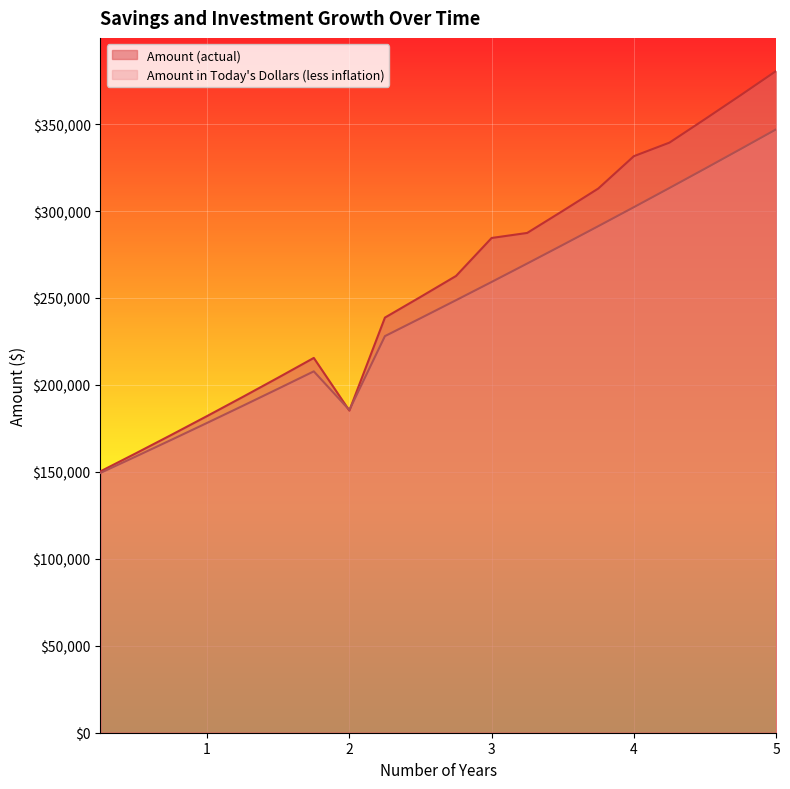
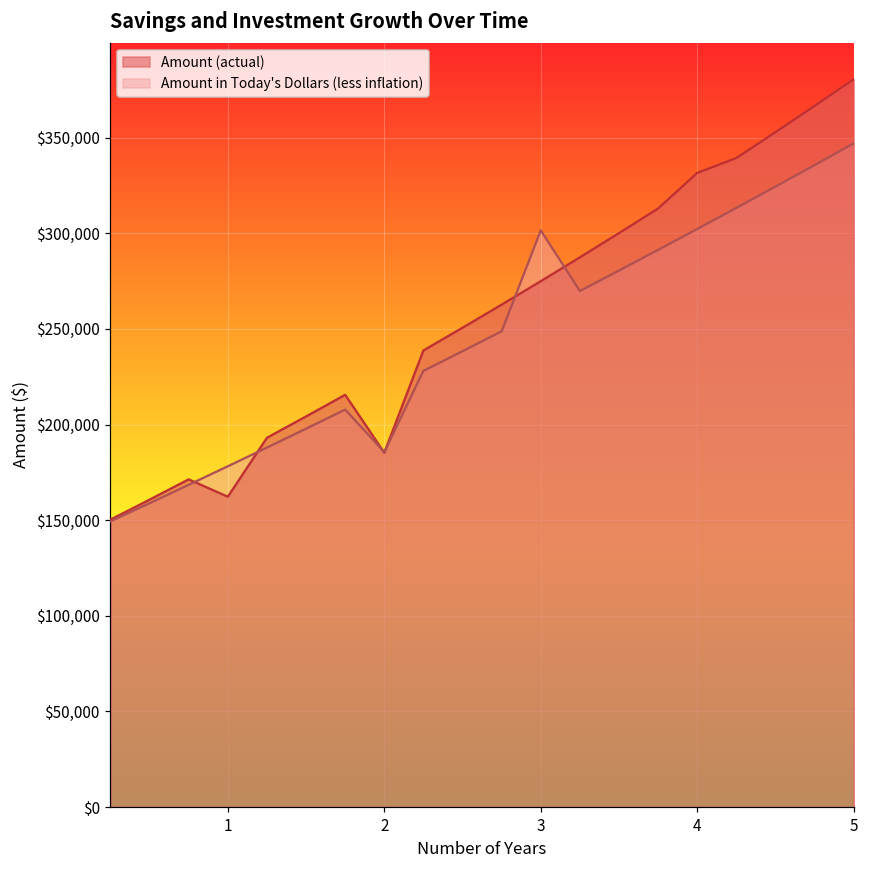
Amount (actual), 1: $182,000 -> $162,000
Amount (actual), 3: $285,000 -> $275,000
Amount in Today's Dollars (less inflation), 3: $259,000 -> $302,000
